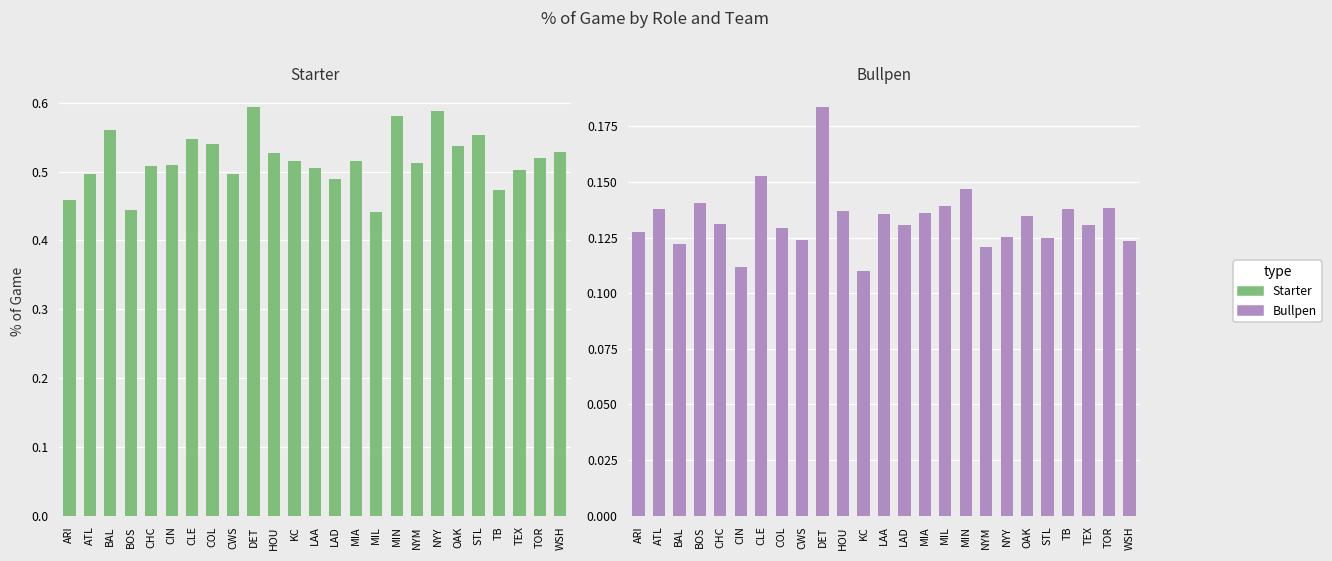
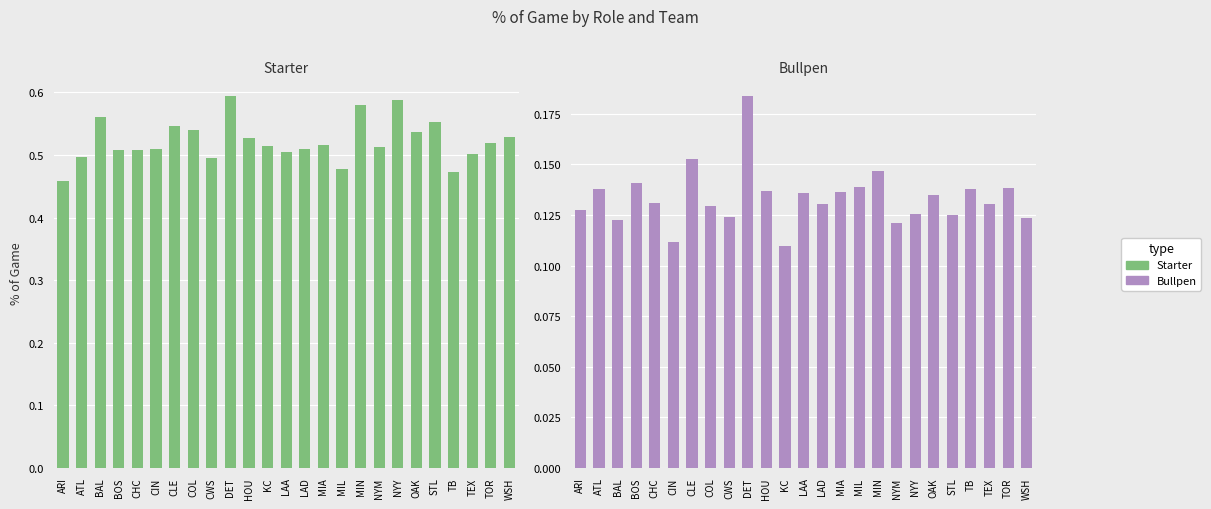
Starter, BOS: 0.44 -> 0.51
Starter, LAD: 0.49 -> 0.51
Starter, MIL: 0.44 -> 0.48
